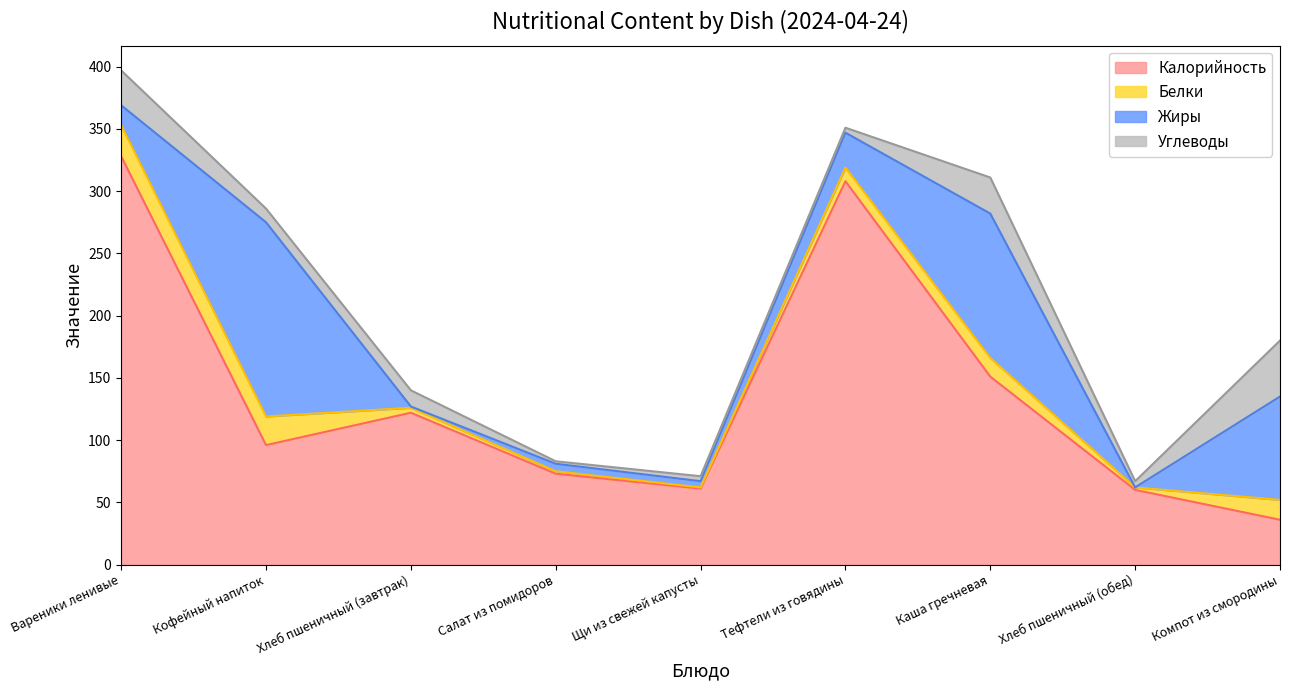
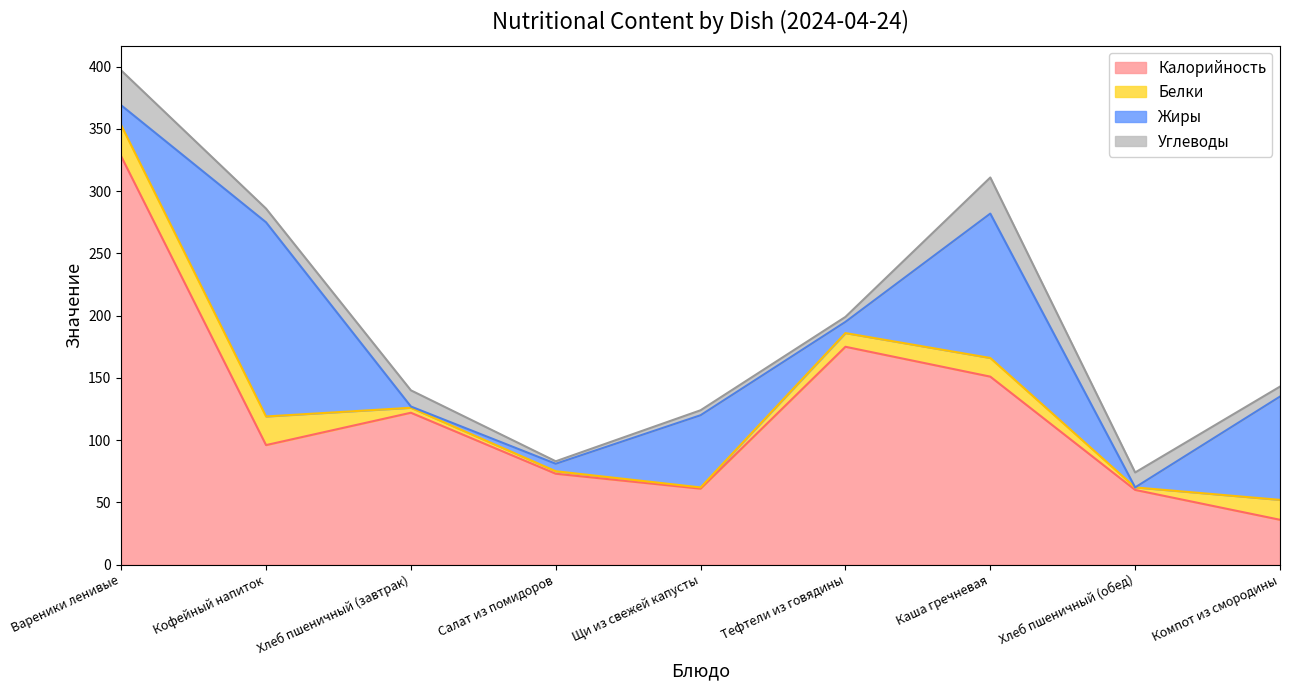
Жиры, Щи из свежей капусты: 5 -> 58
Калорийность, Тефтели из говядины: 308 -> 175
Жиры, Тефтели из говядины: 28 -> 9
Углеводы, Хлеб пшеничный (обед): 5 -> 12
Углеводы, Компот из смородины: 45 -> 8
